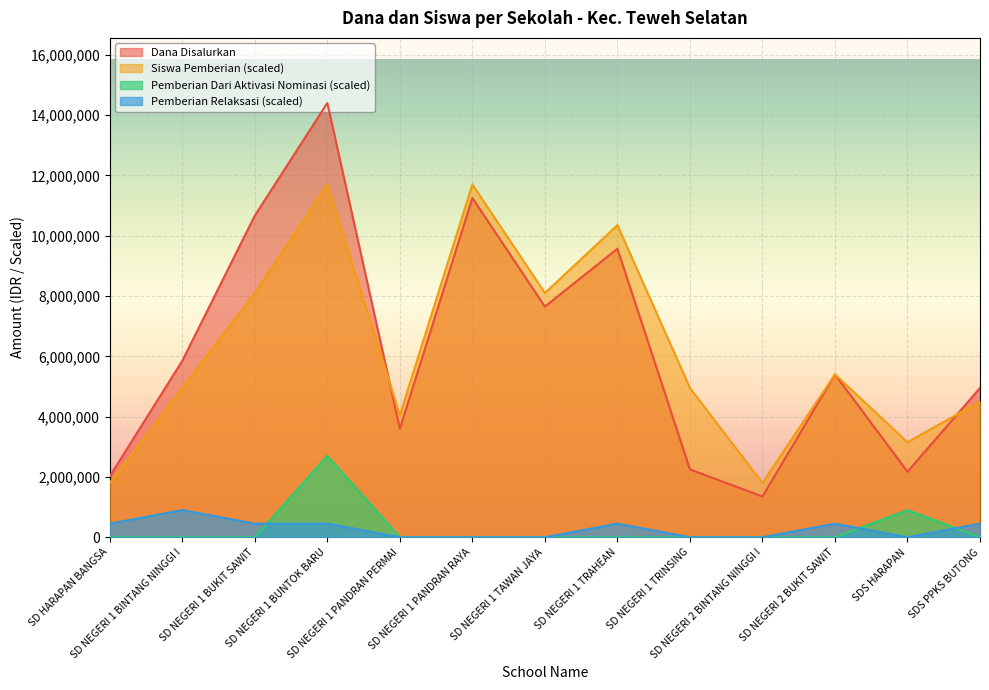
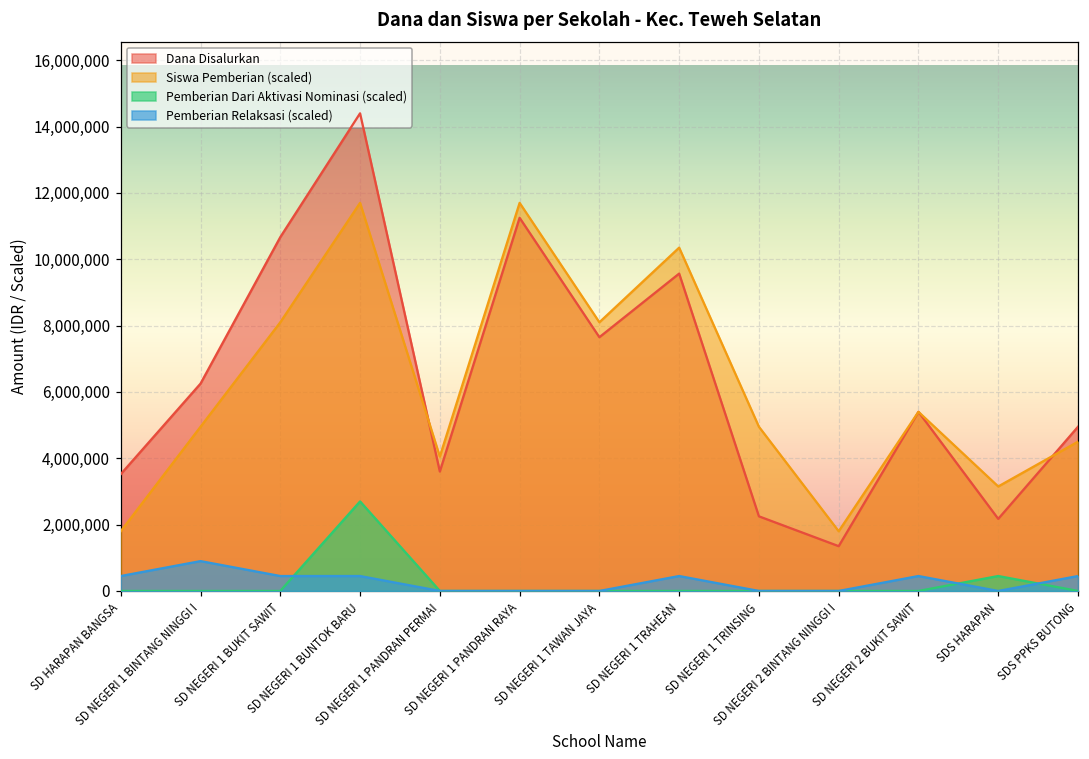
Dana Disalurkan, SD HARAPAN BANGSA: 2,000,000 -> 3,500,000
Dana Disalurkan, SD NEGERI 1 BINTANG NINGGI I: 5,900,000 -> 6,300,000
Pemberian Dari Aktivasi Nominasi (scaled), SDS HARAPAN: 900,000 -> 500,000
